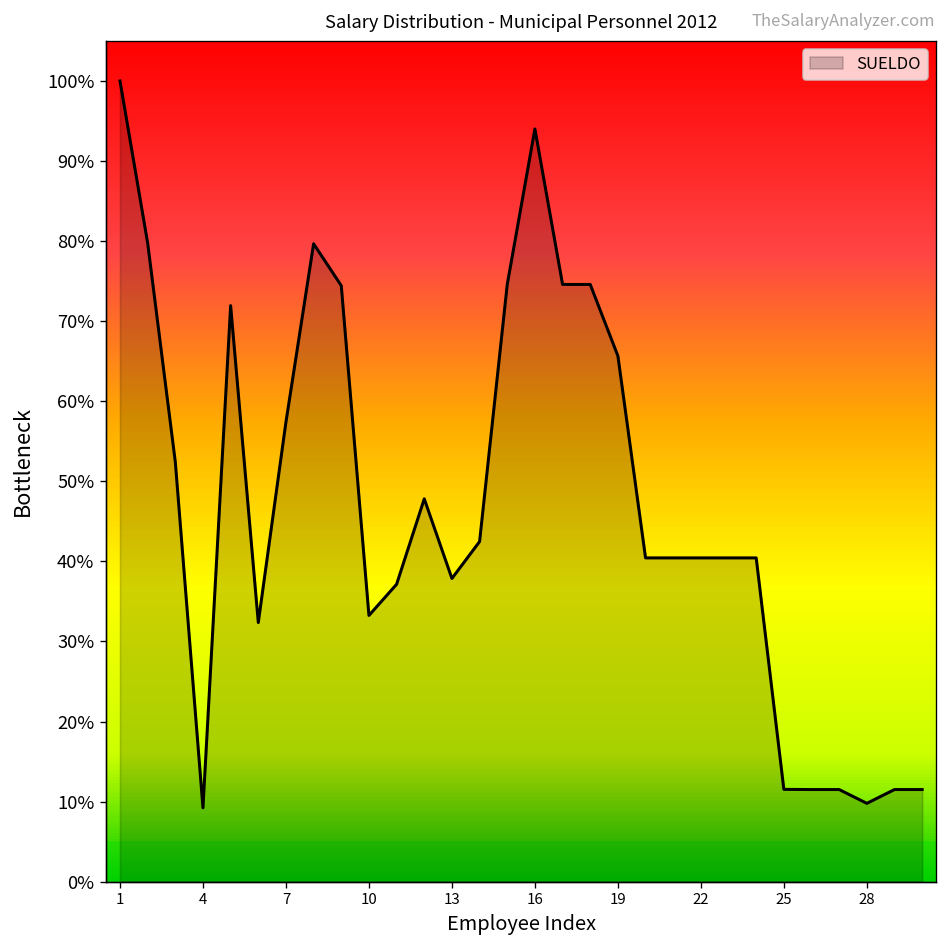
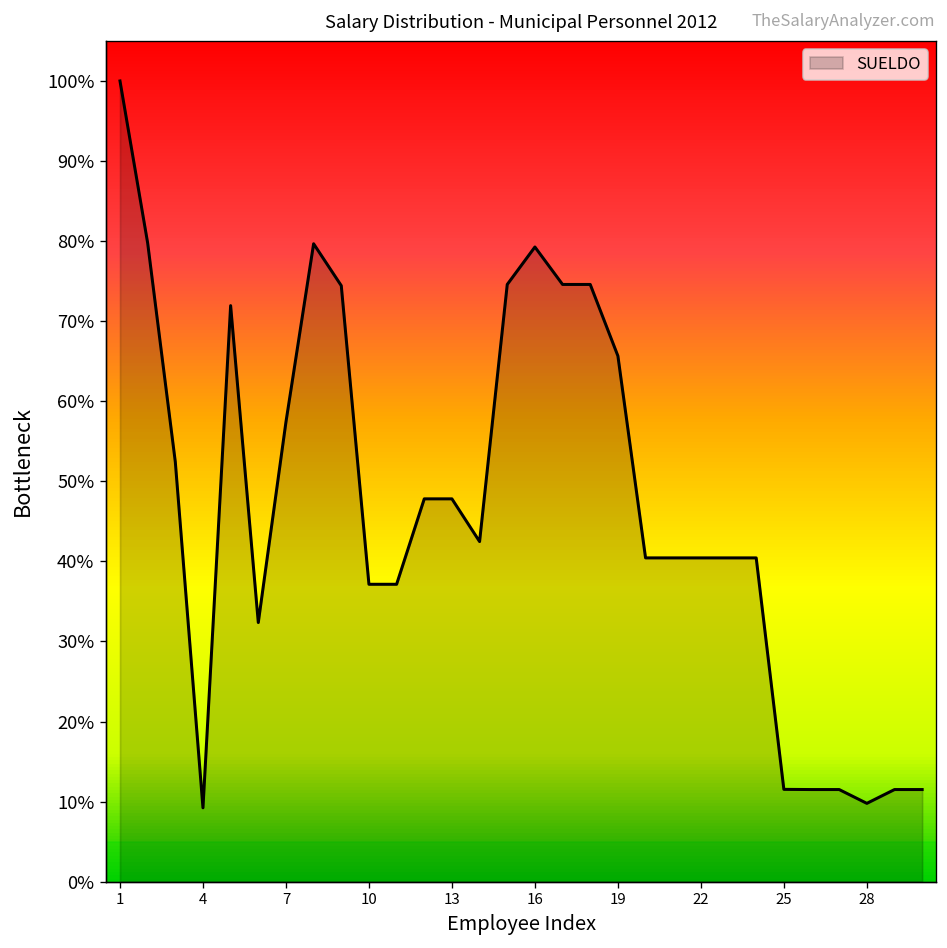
10: 33% -> 37%
13: 38% -> 48%
16: 94% -> 79%
